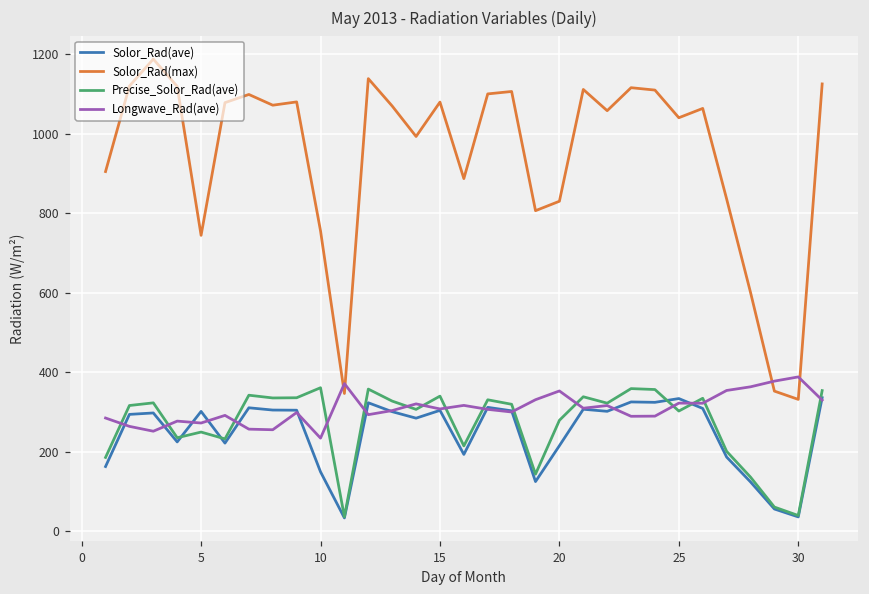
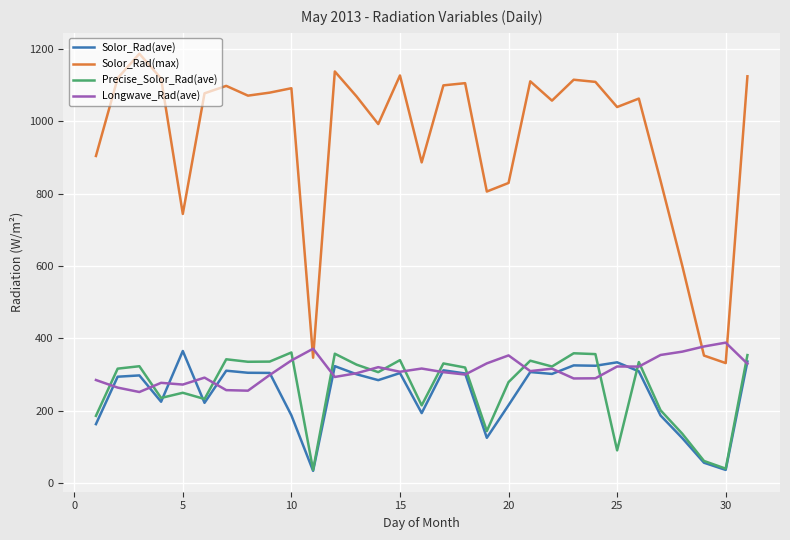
Solor_Rad(ave), 5: 300 -> 370
Solor_Rad(ave), 10: 150 -> 190
Solor_Rad(max), 10: 760 -> 1090
Longwave_Rad(ave), 10: 230 -> 340
Solor_Rad(max), 15: 1080 -> 1130
Precise_Solor_Rad(ave), 25: 300 -> 90
